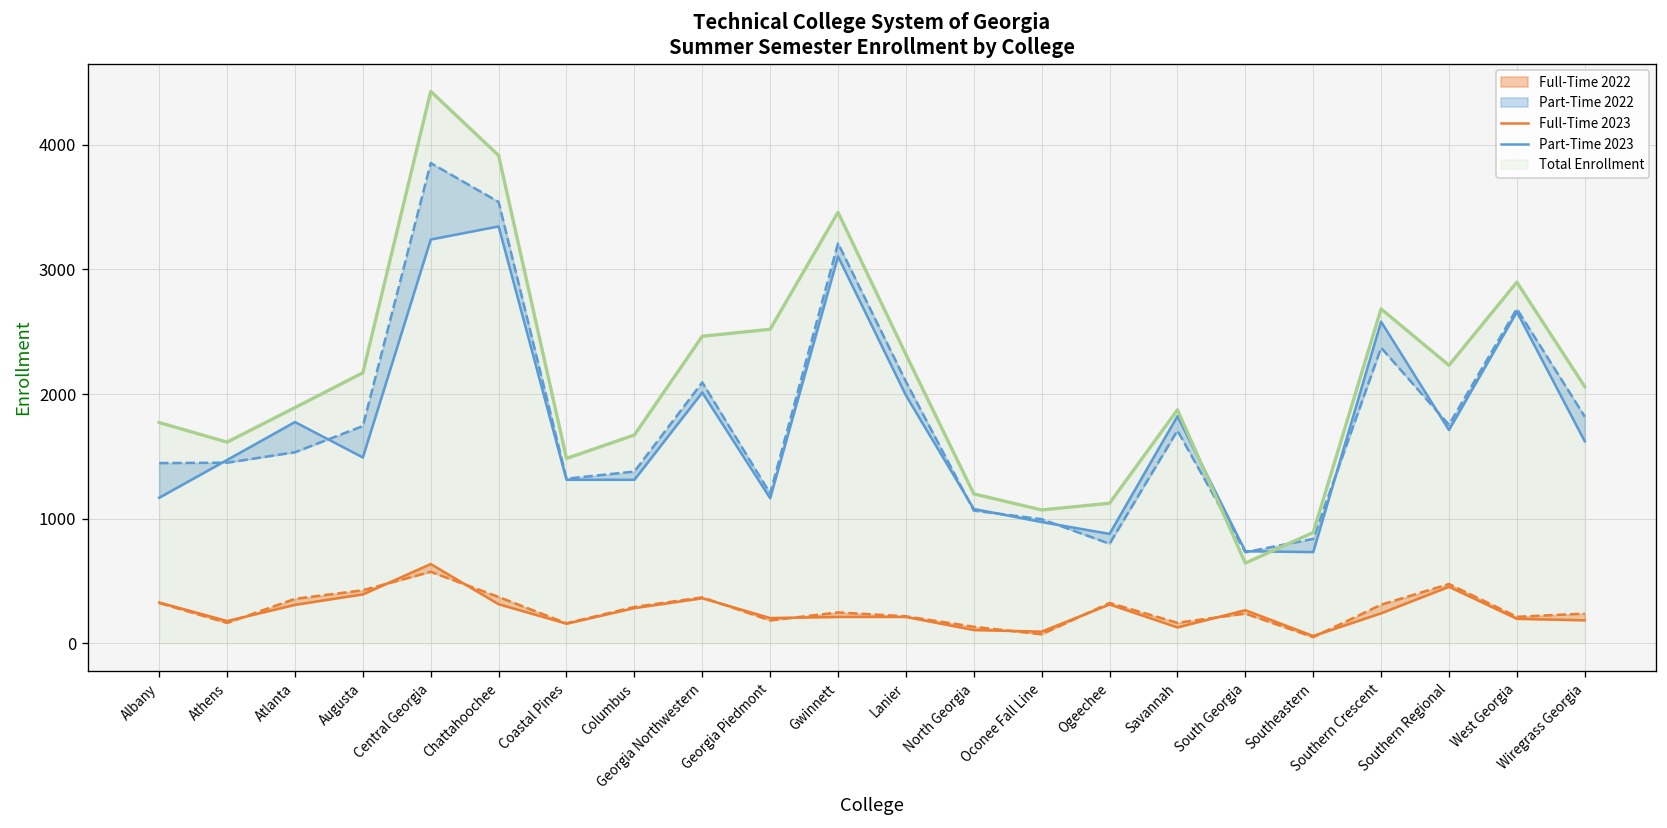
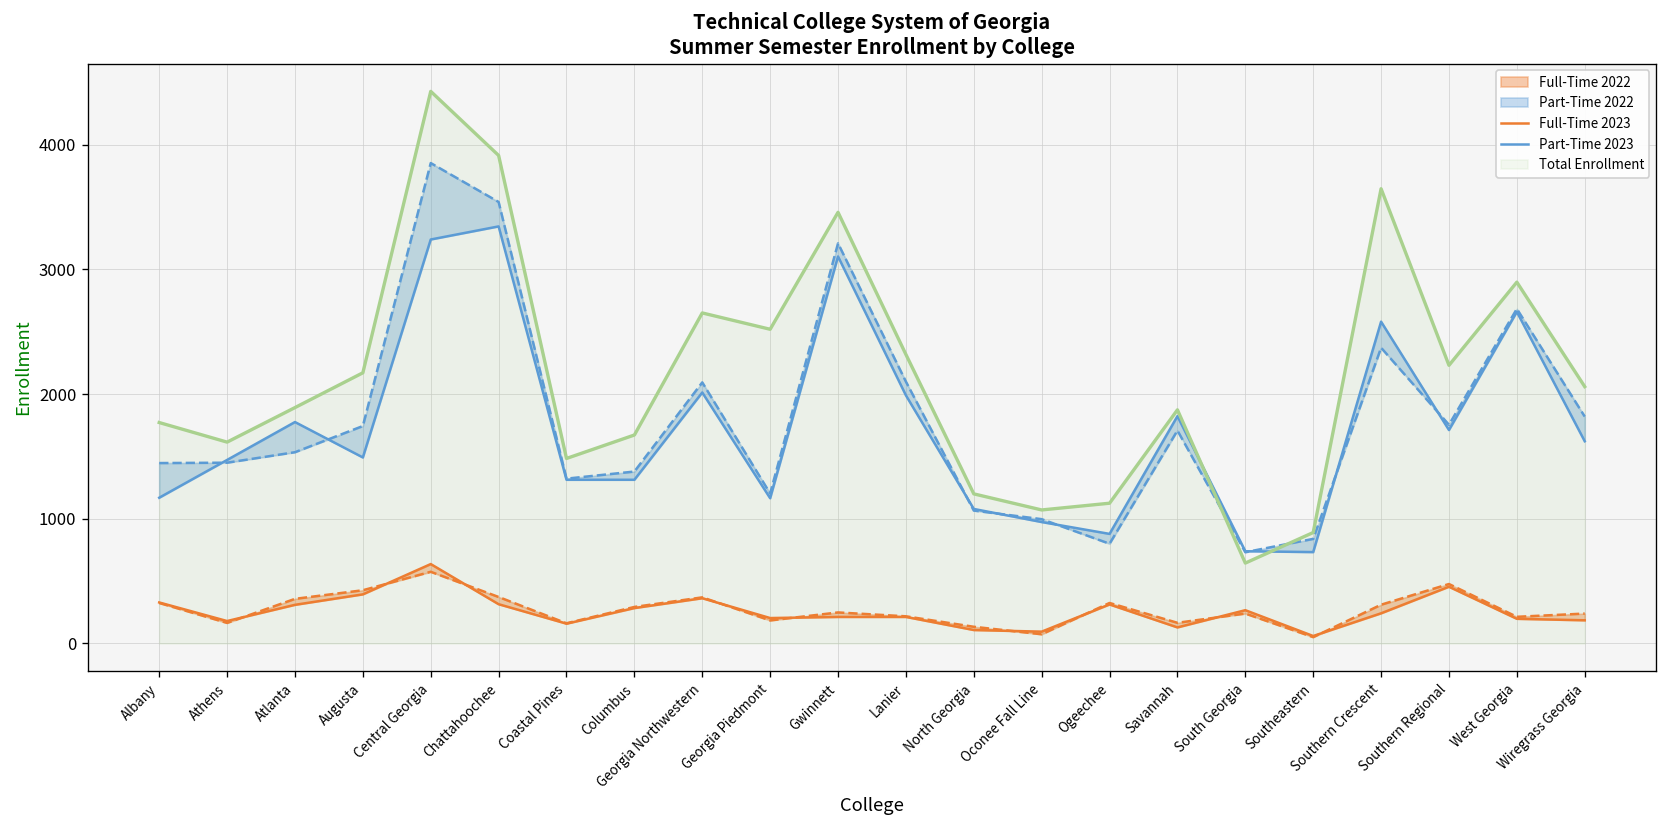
Total Enrollment, Georgia Northwestern: 2460 -> 2650
Total Enrollment, Southern Crescent: 2680 -> 3650
